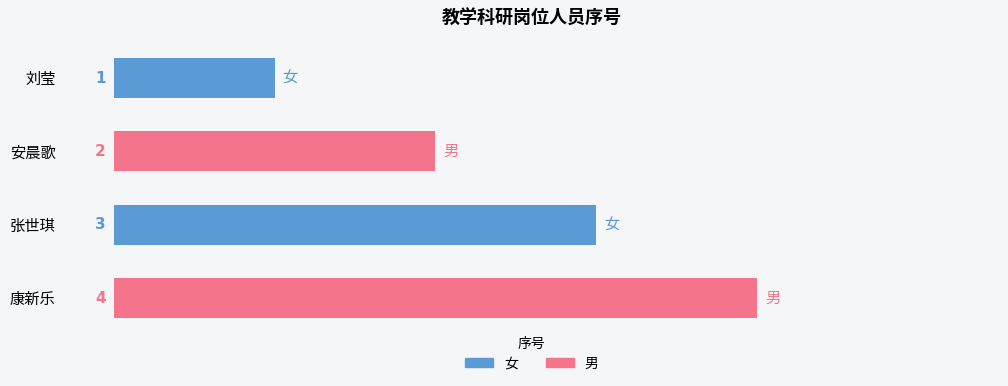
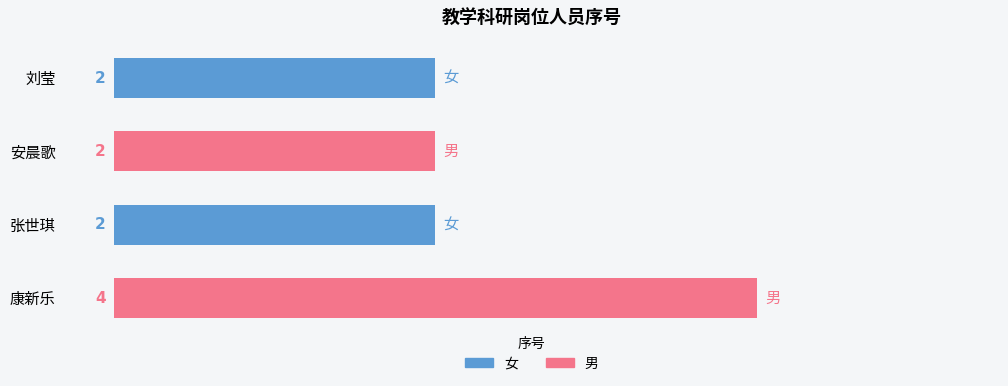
刘莹: 1 -> 2
张世琪: 3 -> 2
